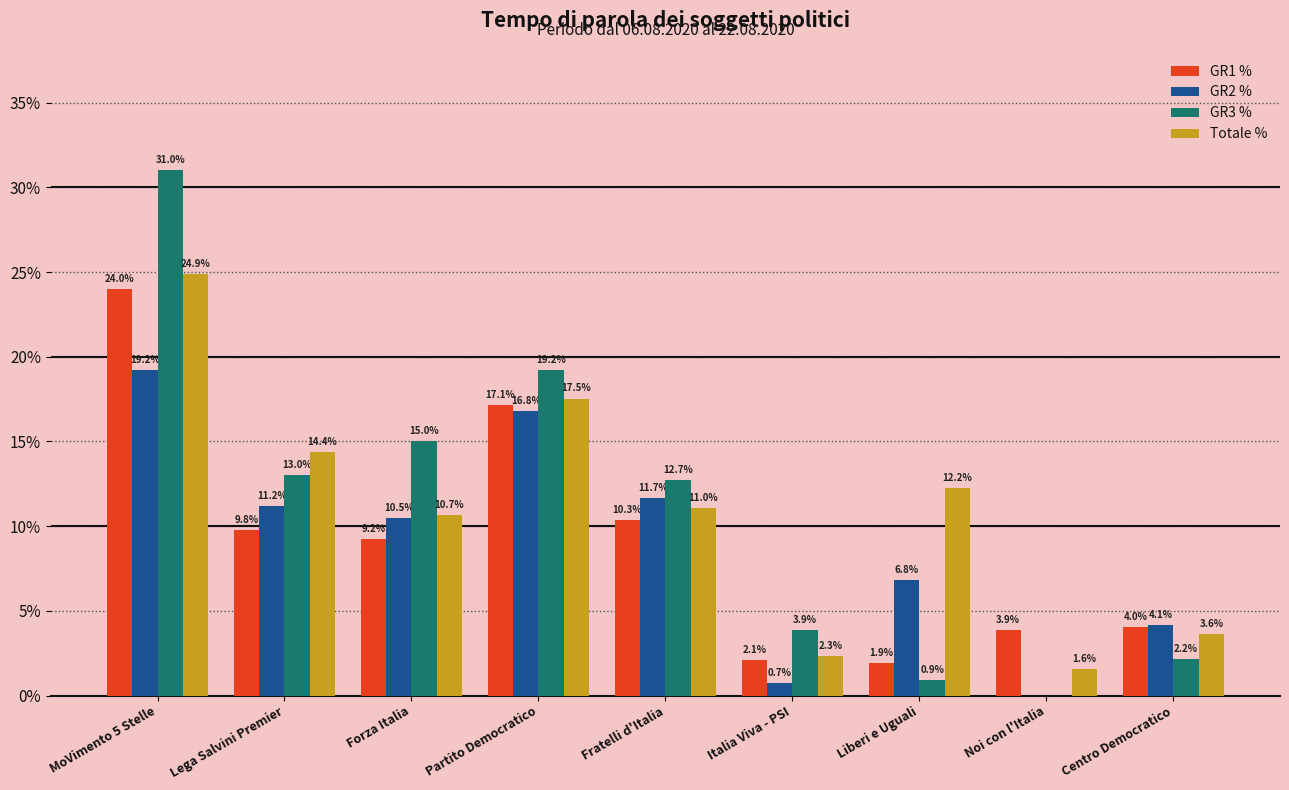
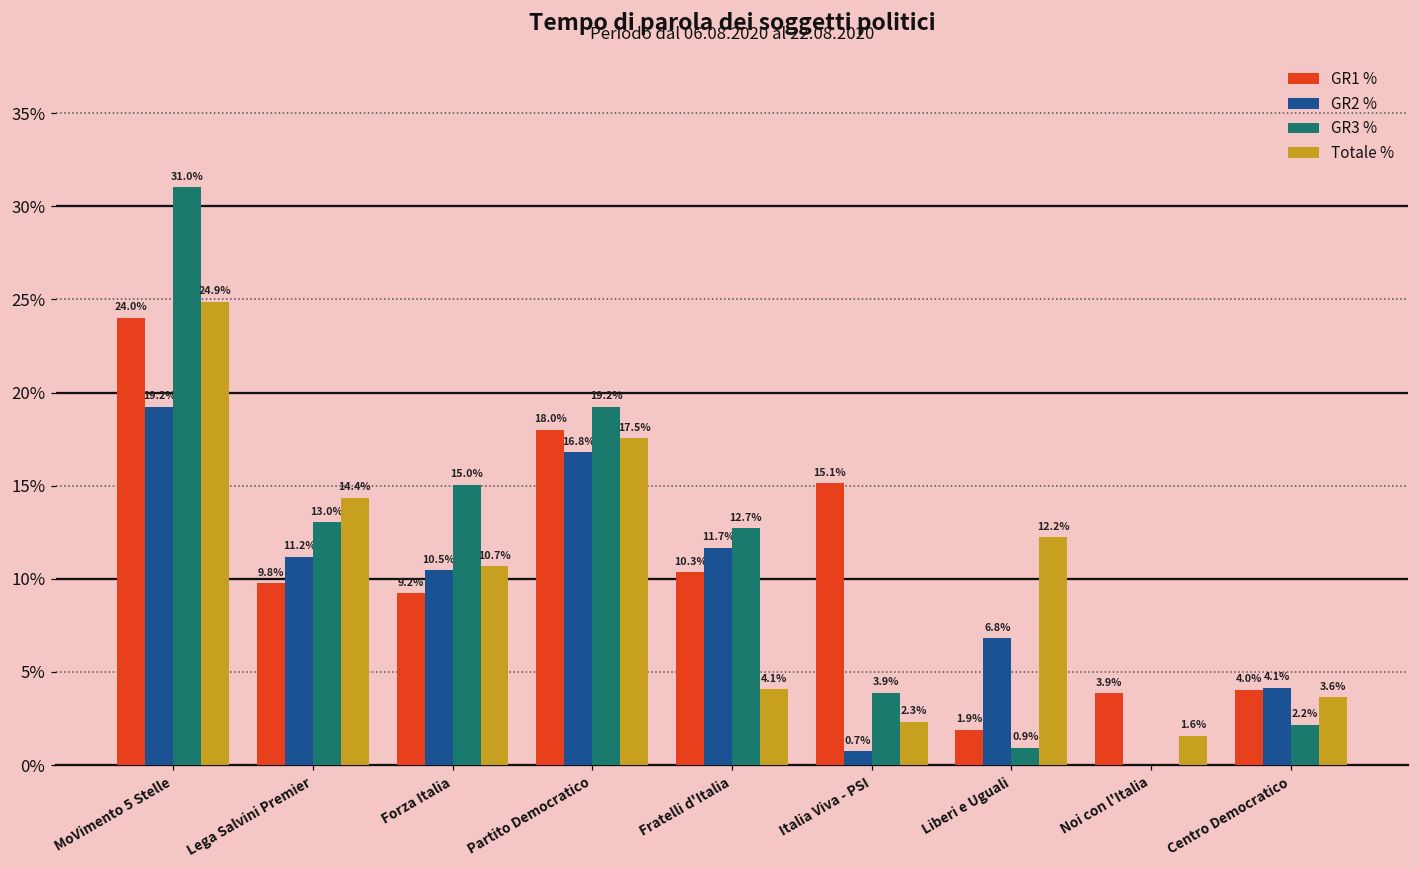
GR1 %, Partito Democratico: 17.1% -> 18.0%
Totale %, Fratelli d'Italia: 11.0% -> 4.1%
GR1 %, Italia Viva - PSI: 2.1% -> 15.1%
